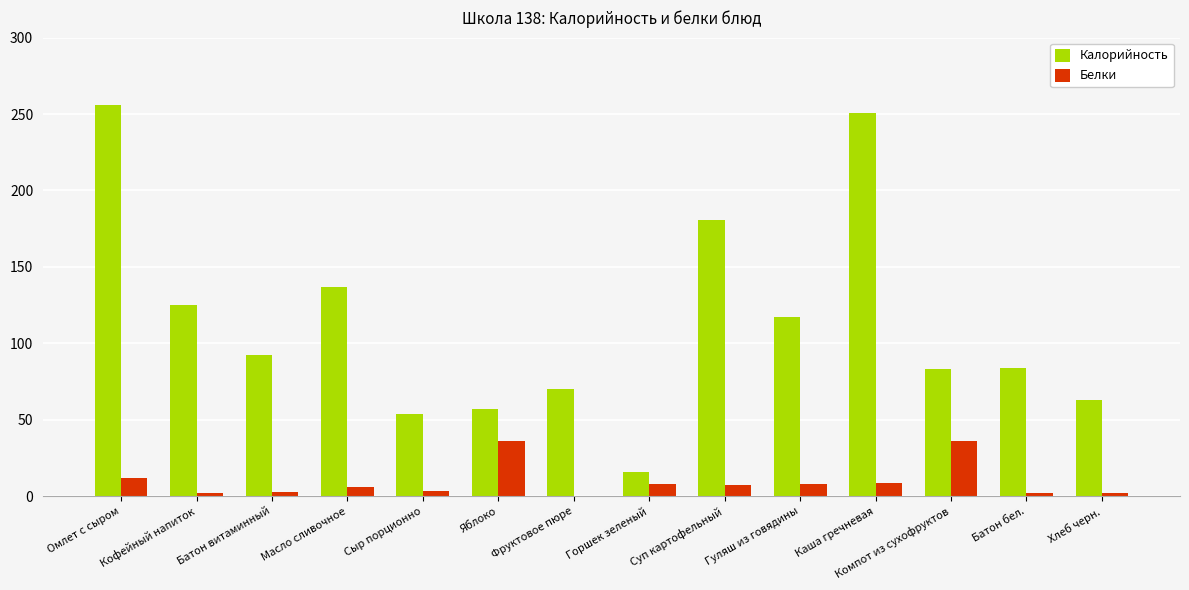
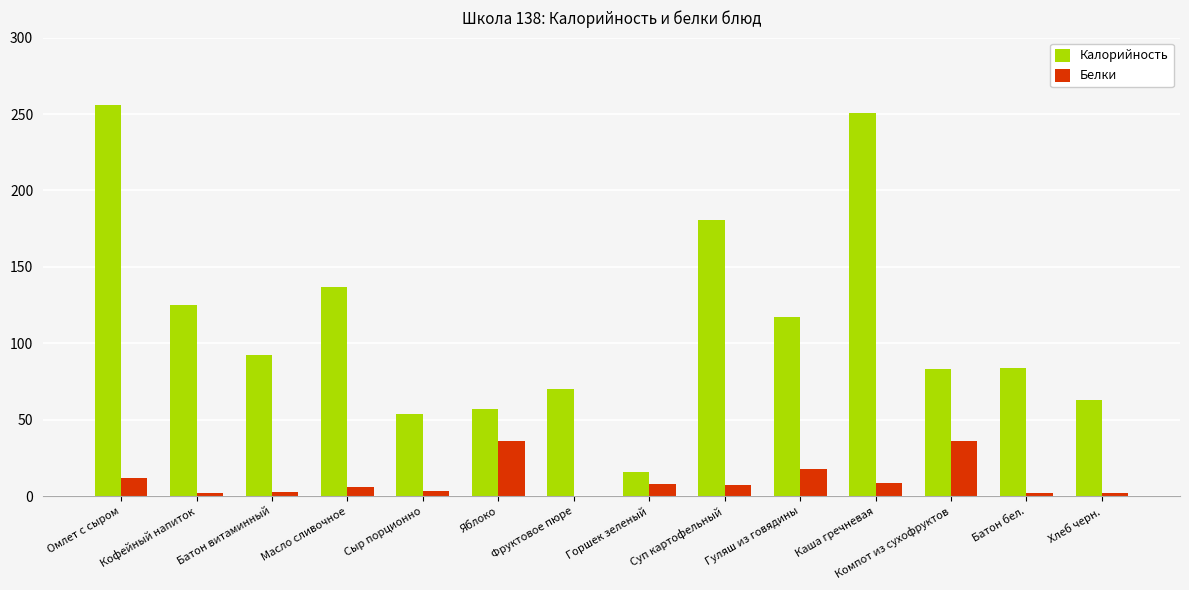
Белки, Гуляш из говядины: 8 -> 18
